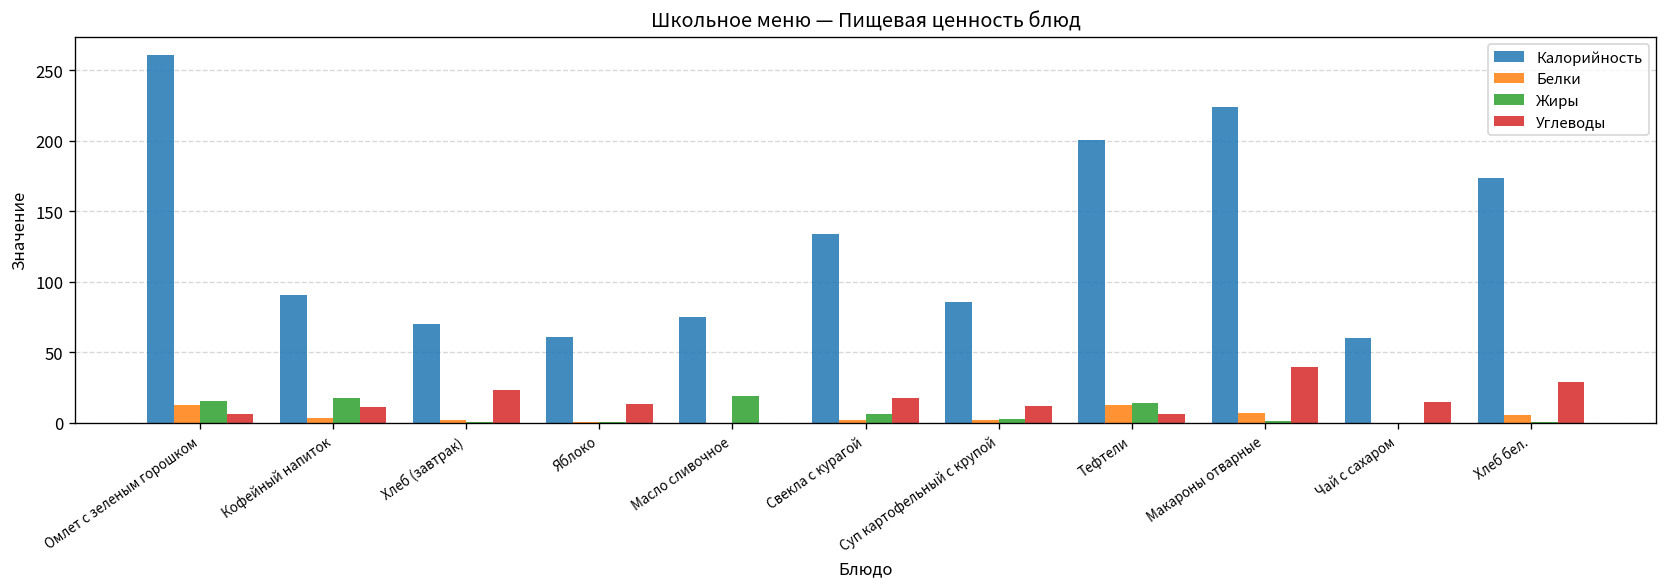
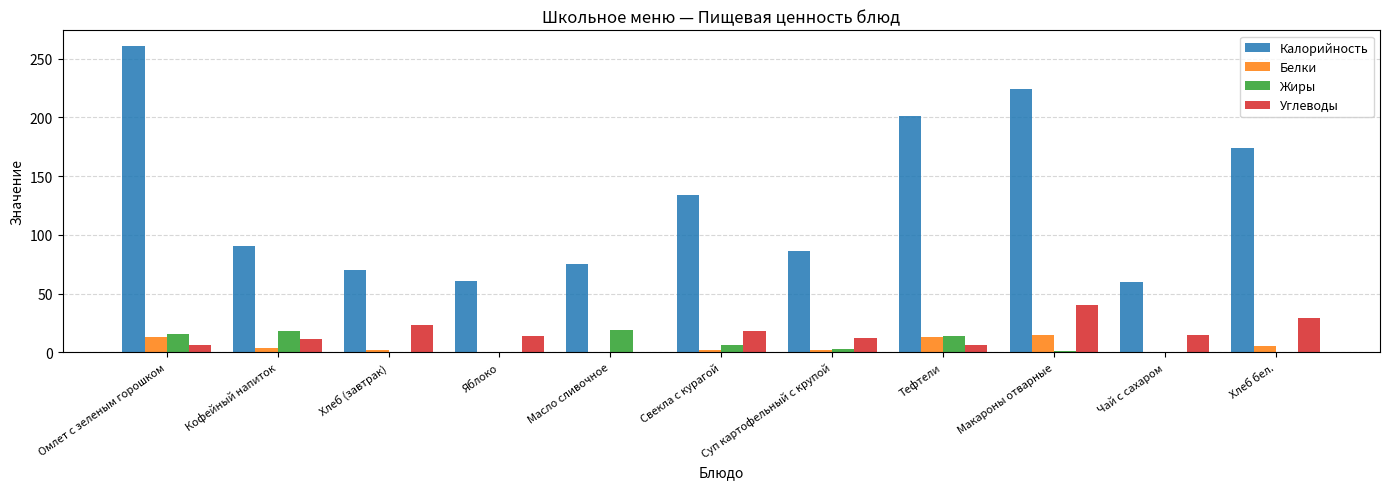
Белки, Макароны отварные: 7 -> 15
